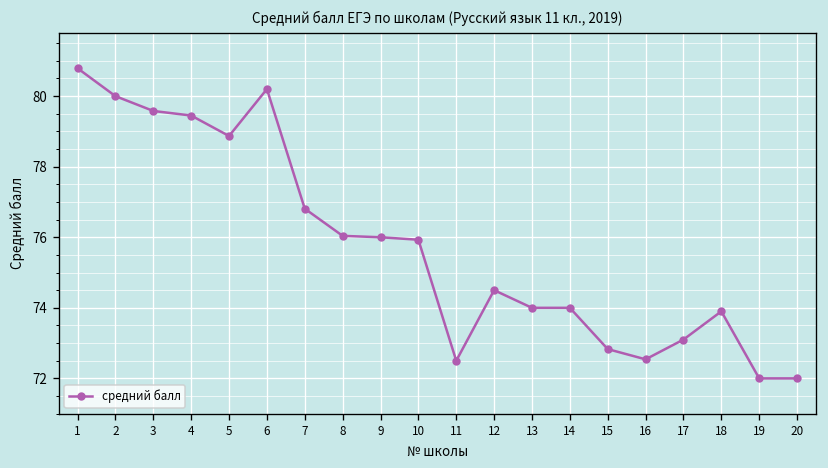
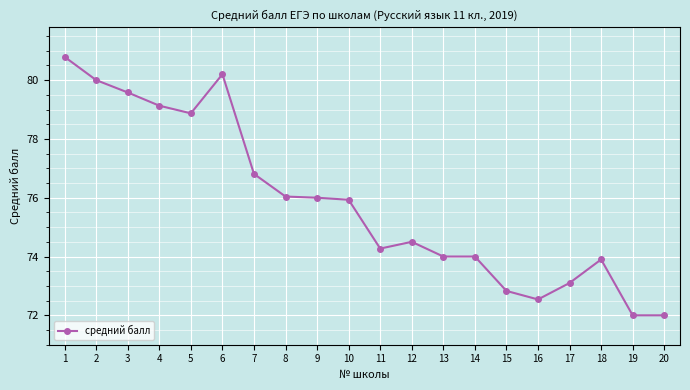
4: 79.5 -> 79.1
11: 72.5 -> 74.3
